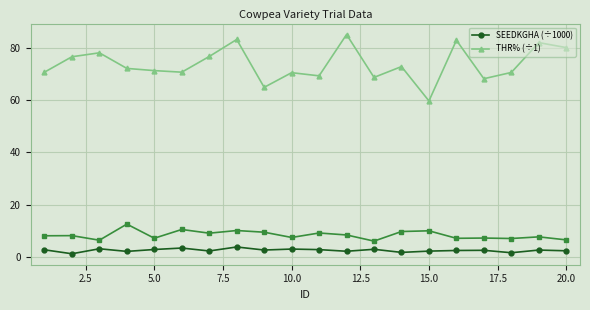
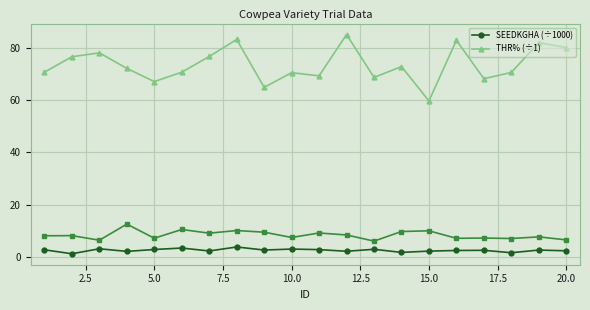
THR% (÷1), 5.0: 71 -> 67
